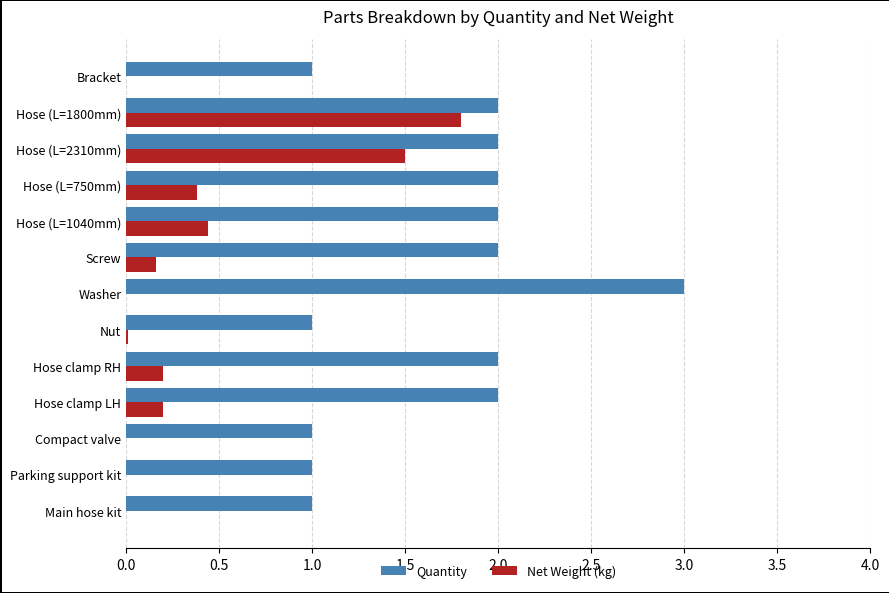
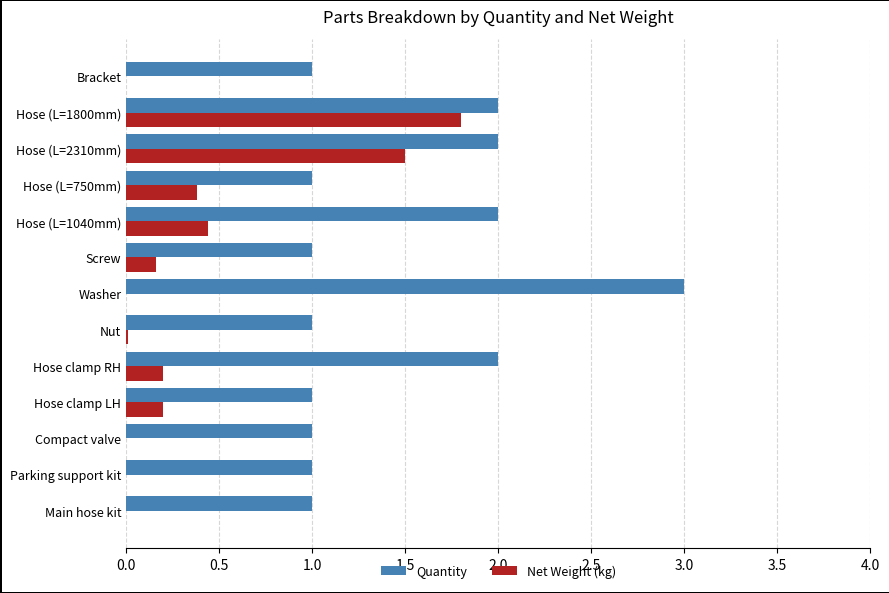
Quantity, Hose (L=750mm): 2 -> 1
Quantity, Screw: 2 -> 1
Quantity, Hose clamp LH: 2 -> 1
